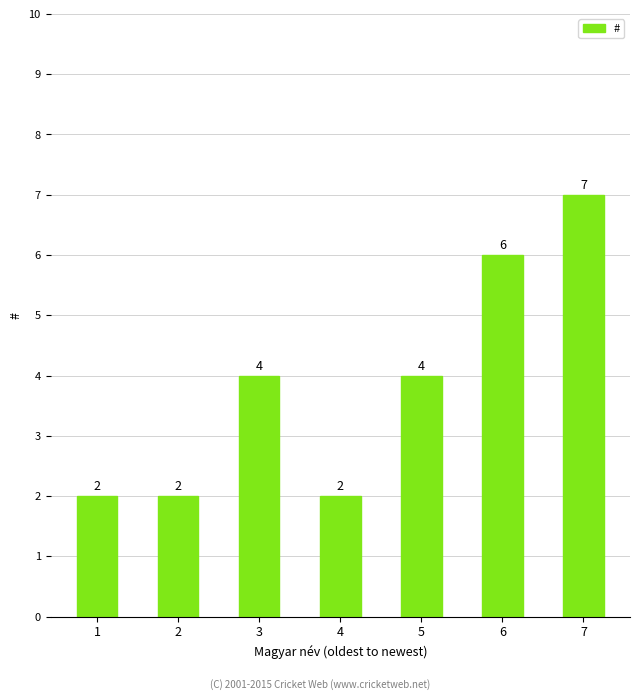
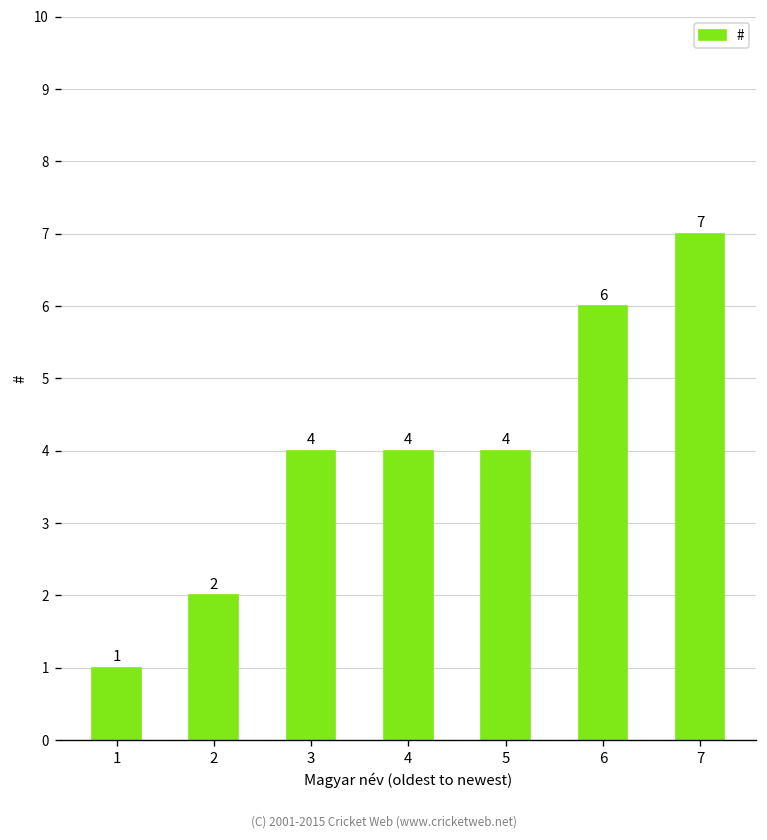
1: 2 -> 1
4: 2 -> 4
